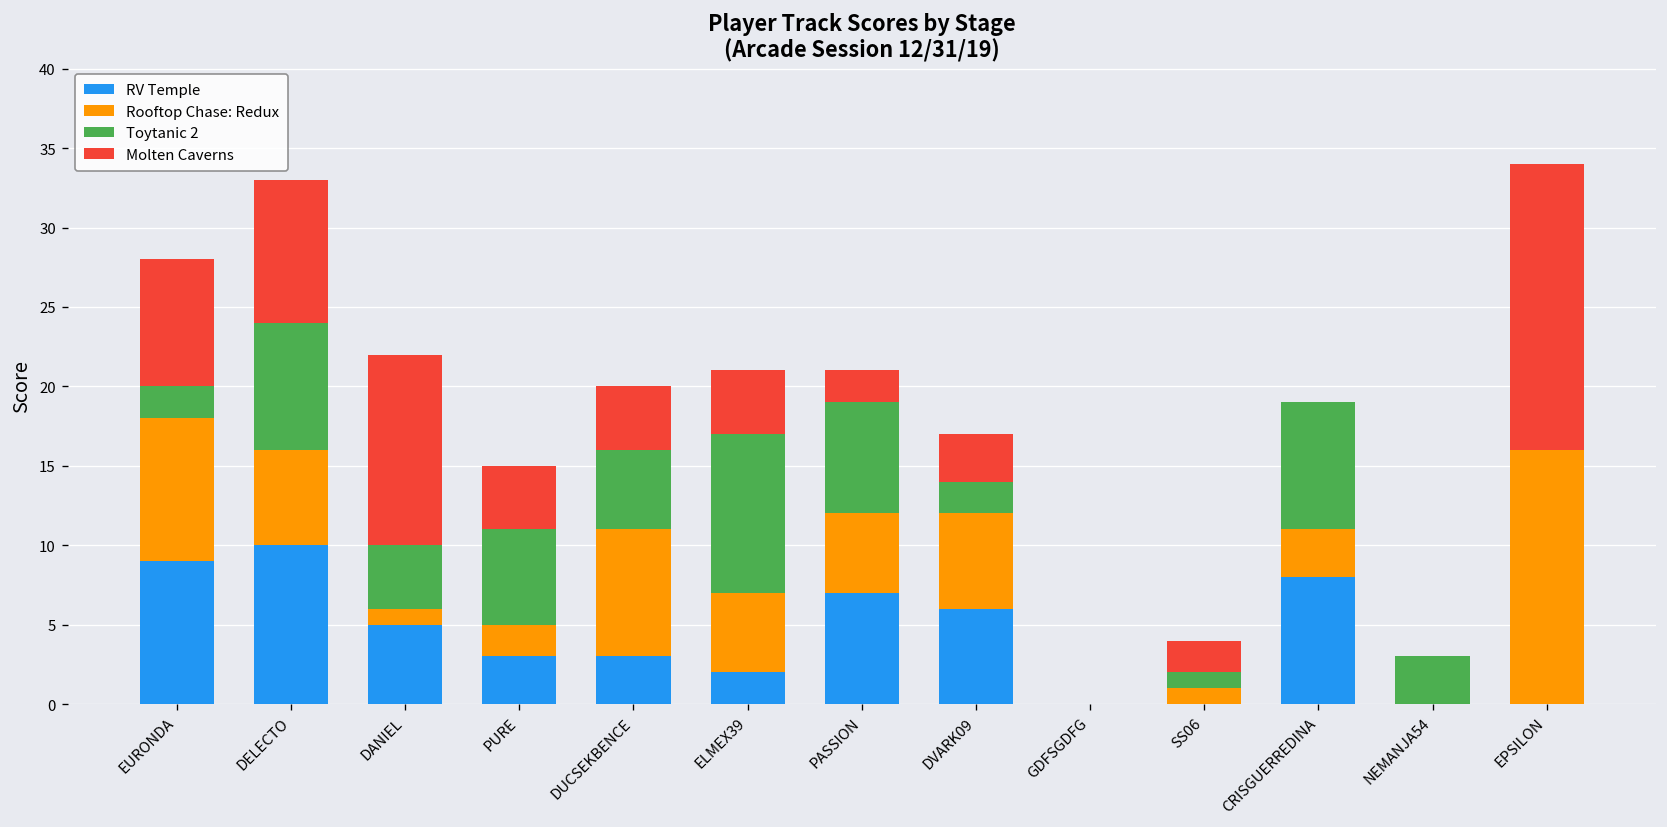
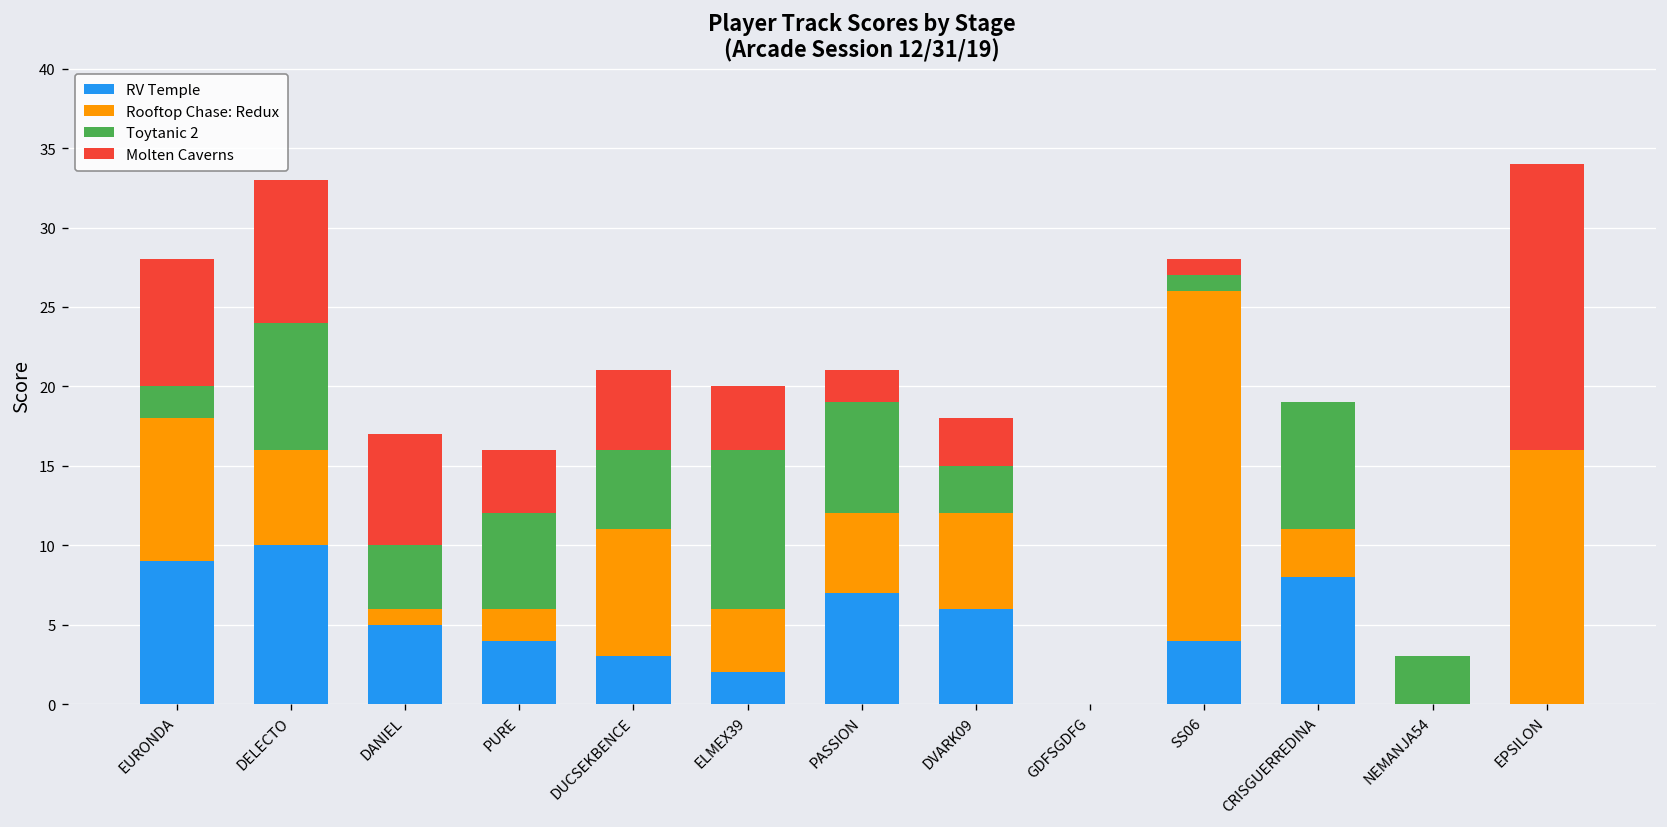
Molten Caverns, DANIEL: 12 -> 7
RV Temple, PURE: 3 -> 4
Molten Caverns, DUCSEKBENCE: 4 -> 5
Rooftop Chase: Redux, ELMEX39: 5 -> 4
Toytanic 2, DVARK09: 2 -> 3
RV Temple, SS06: 0 -> 4
Rooftop Chase: Redux, SS06: 1 -> 22
Molten Caverns, SS06: 2 -> 1
